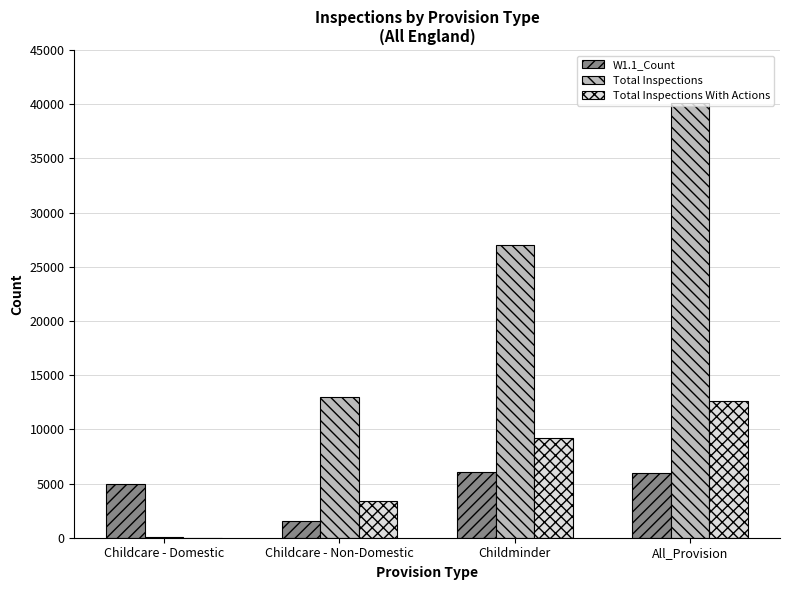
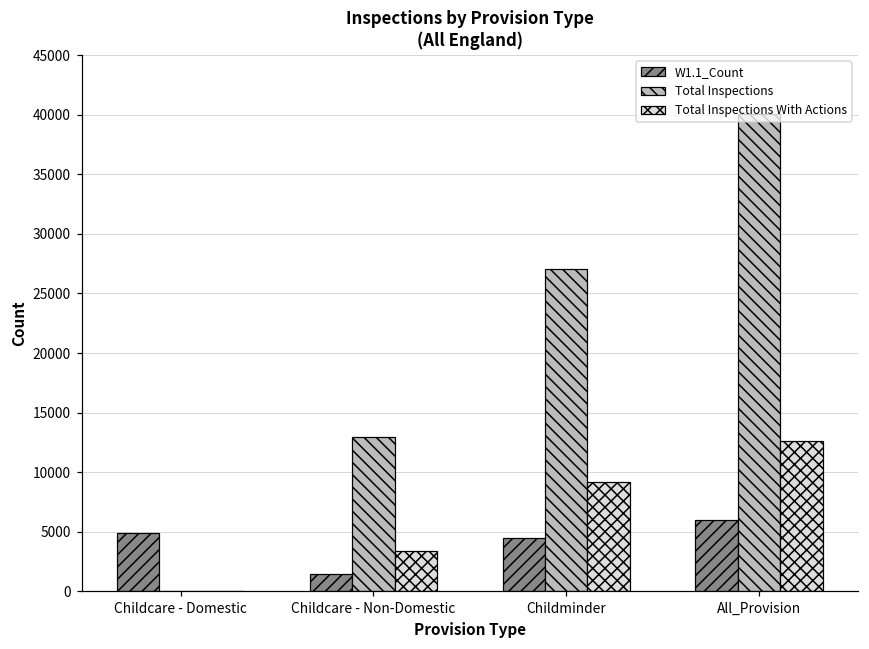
W1.1_Count, Childminder: 6000 -> 4500
